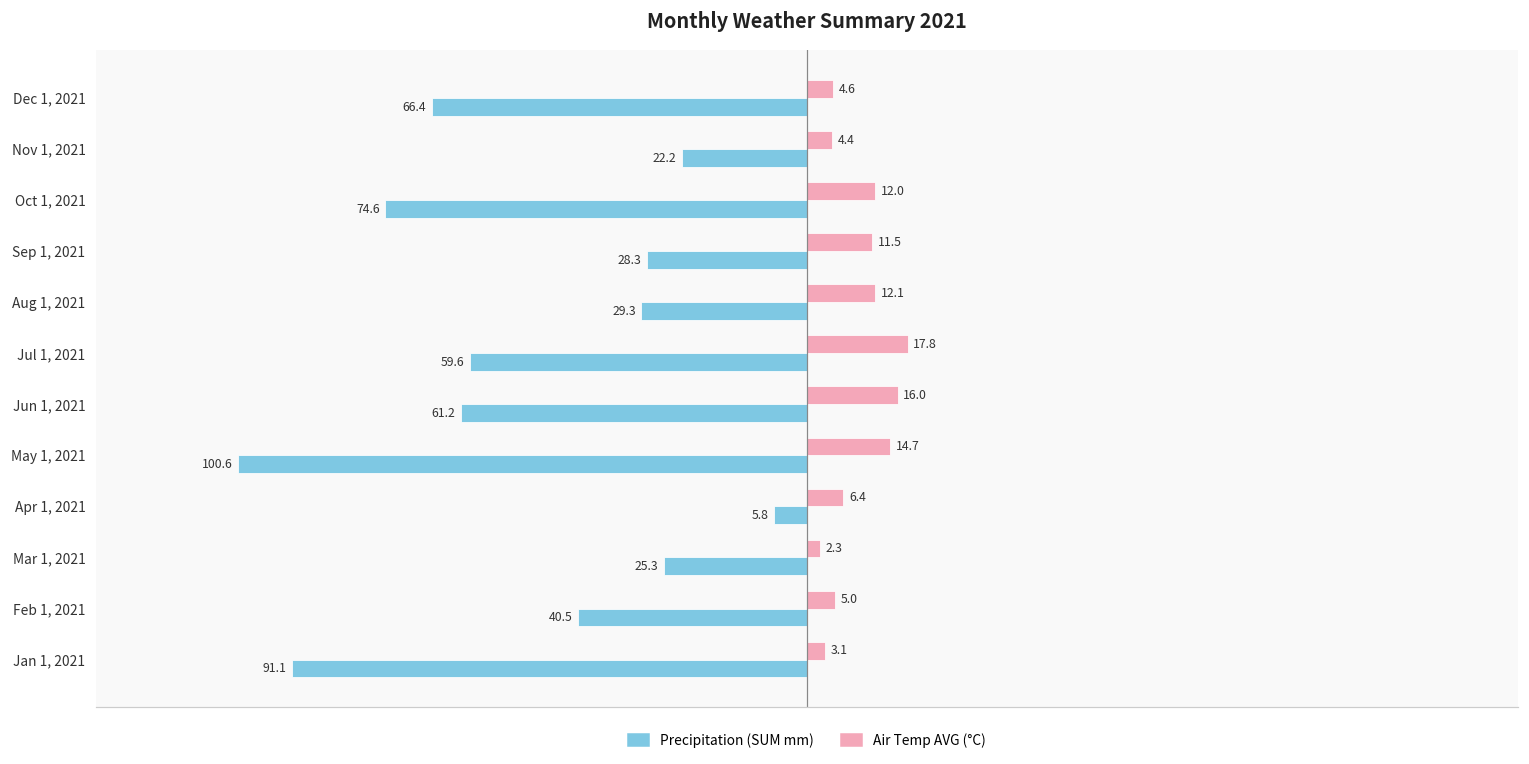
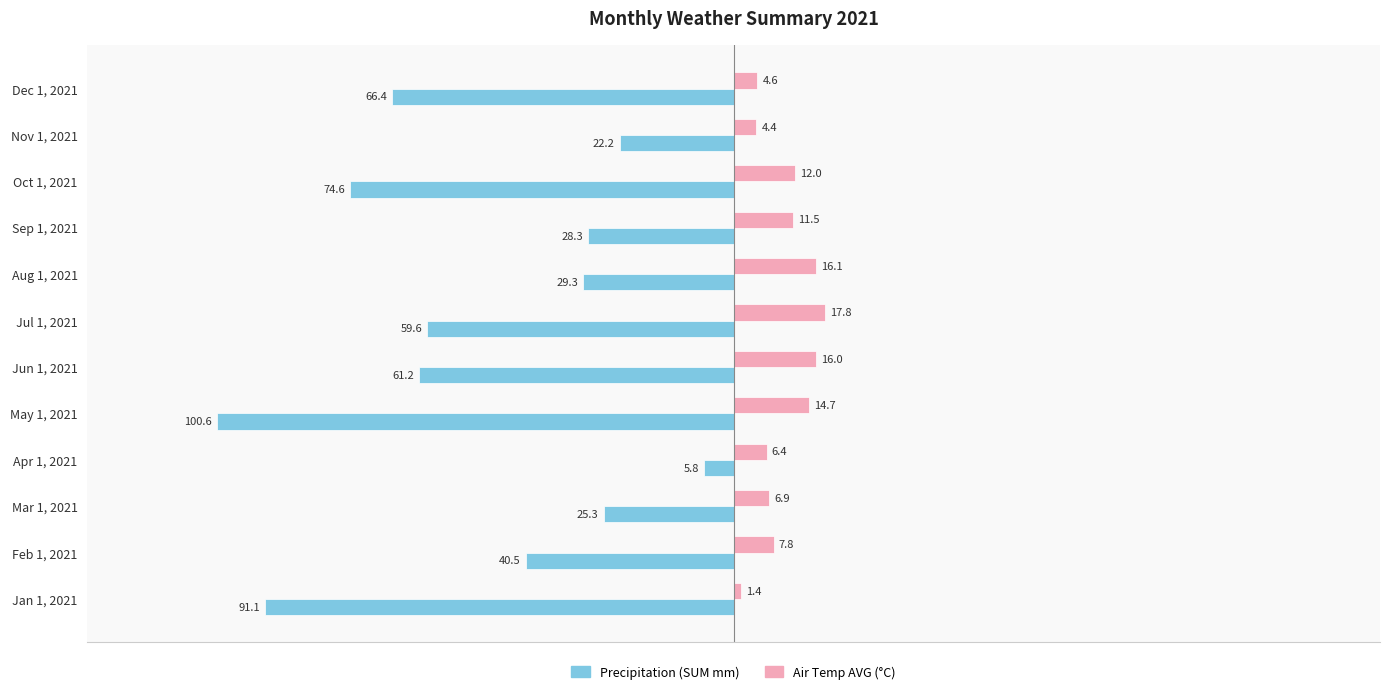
Air Temp AVG (°C), Aug 1, 2021: 12.1 -> 16.1
Air Temp AVG (°C), Mar 1, 2021: 2.3 -> 6.9
Air Temp AVG (°C), Feb 1, 2021: 5.0 -> 7.8
Air Temp AVG (°C), Jan 1, 2021: 3.1 -> 1.4
